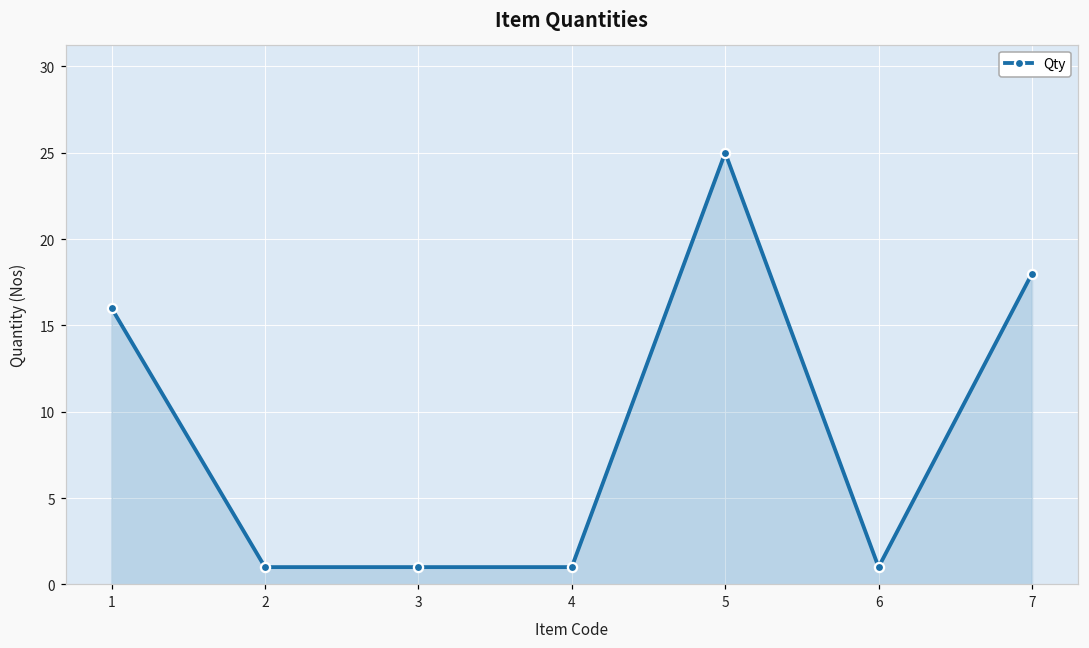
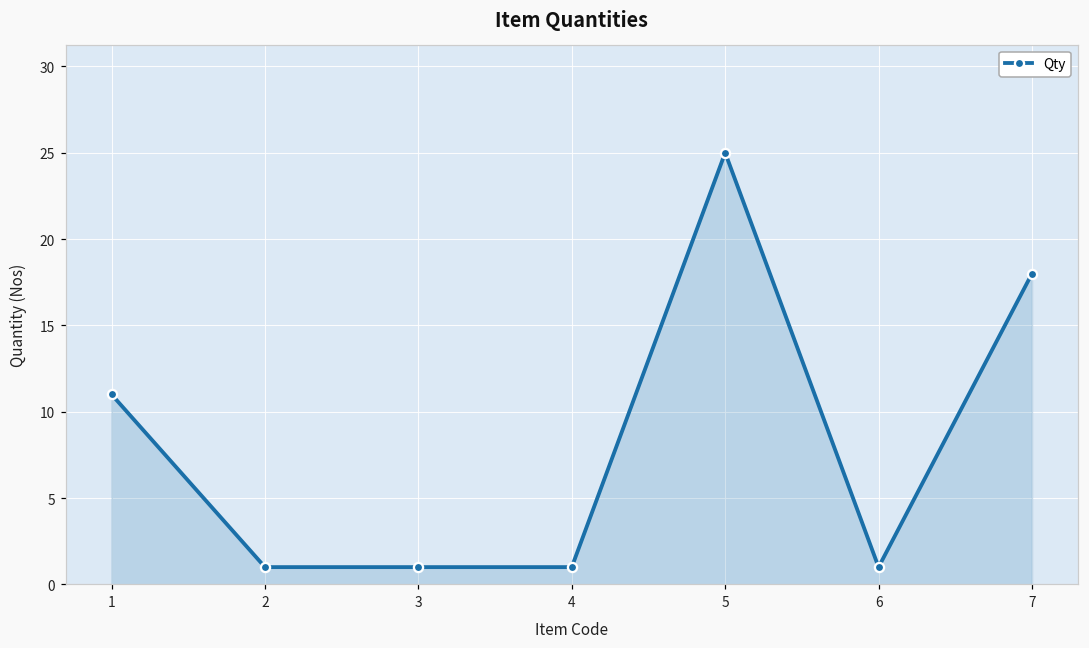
1: 16 -> 11
